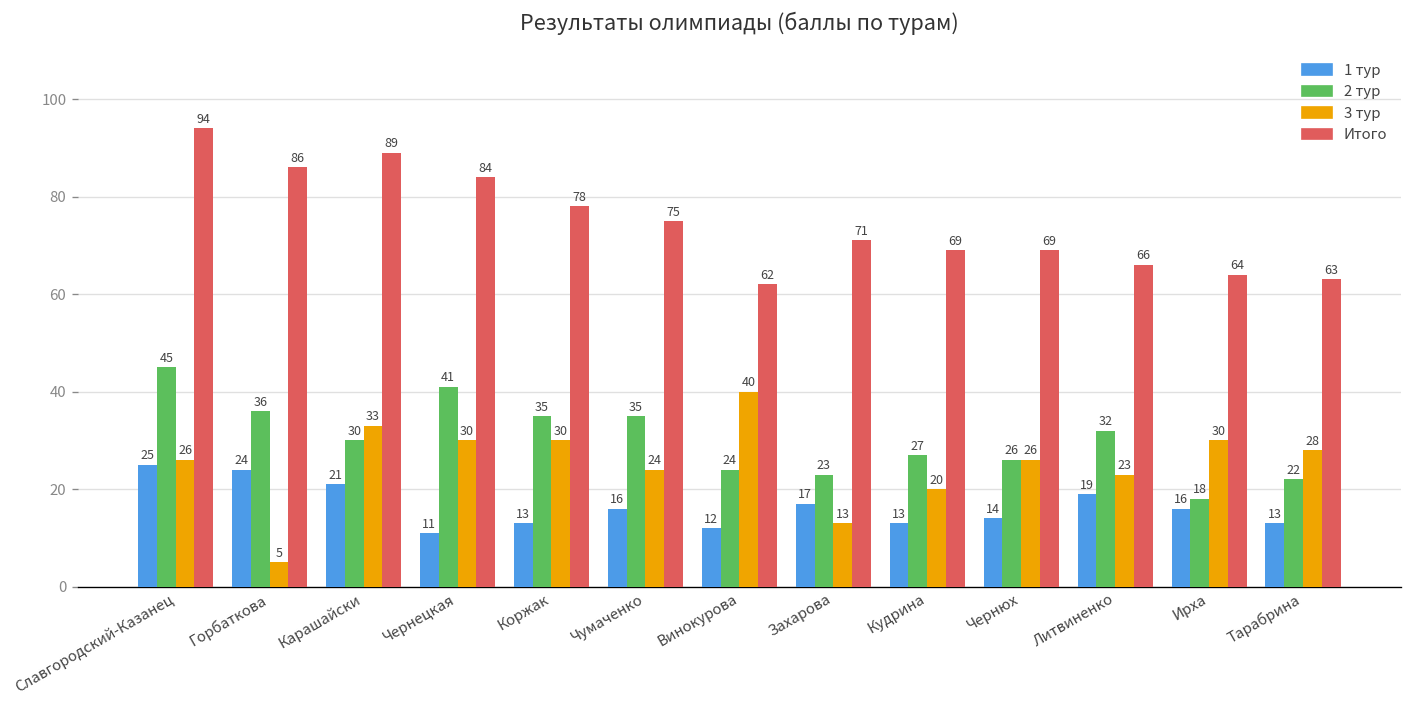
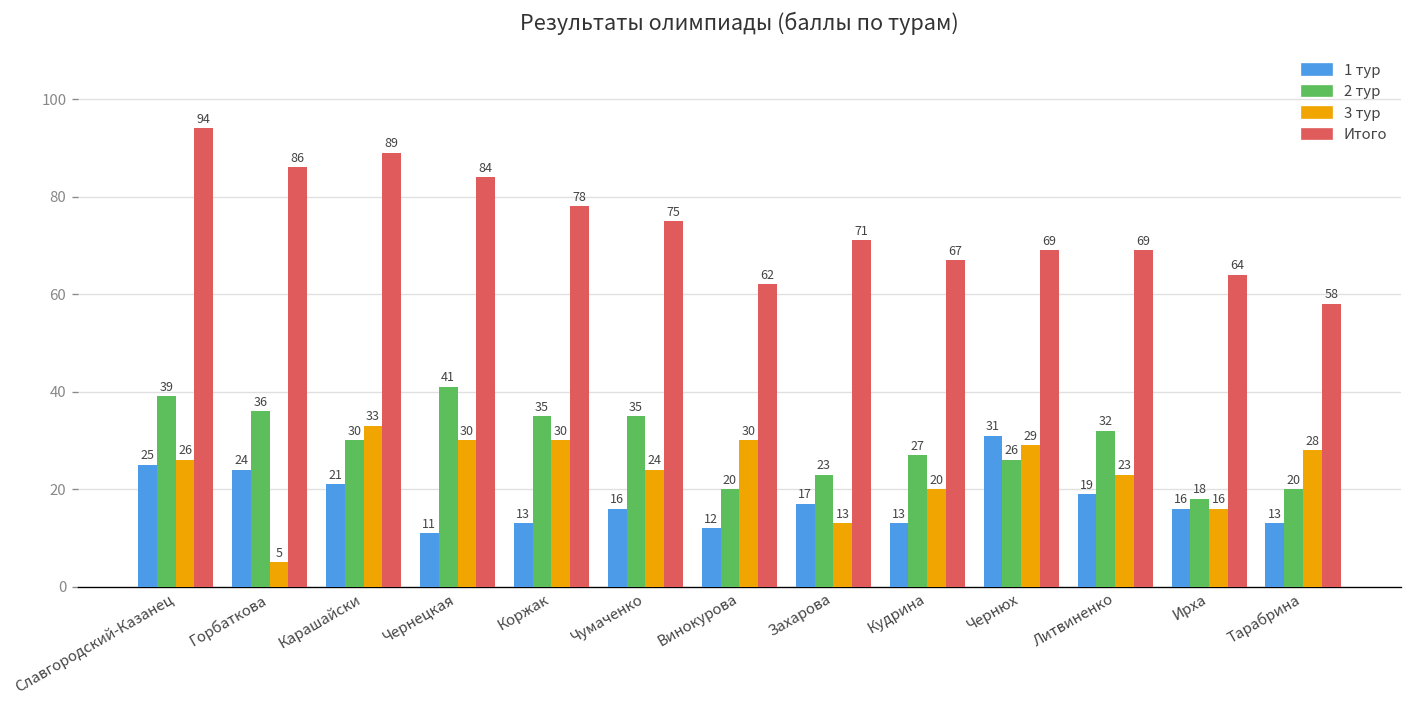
2 тур, Славгородский-Казанец: 45 -> 39
2 тур, Винокурова: 24 -> 20
3 тур, Винокурова: 40 -> 30
Итого, Кудрина: 69 -> 67
1 тур, Чернюх: 14 -> 31
3 тур, Чернюх: 26 -> 29
Итого, Литвиненко: 66 -> 69
3 тур, Ирха: 30 -> 16
2 тур, Тарабрина: 22 -> 20
Итого, Тарабрина: 63 -> 58
